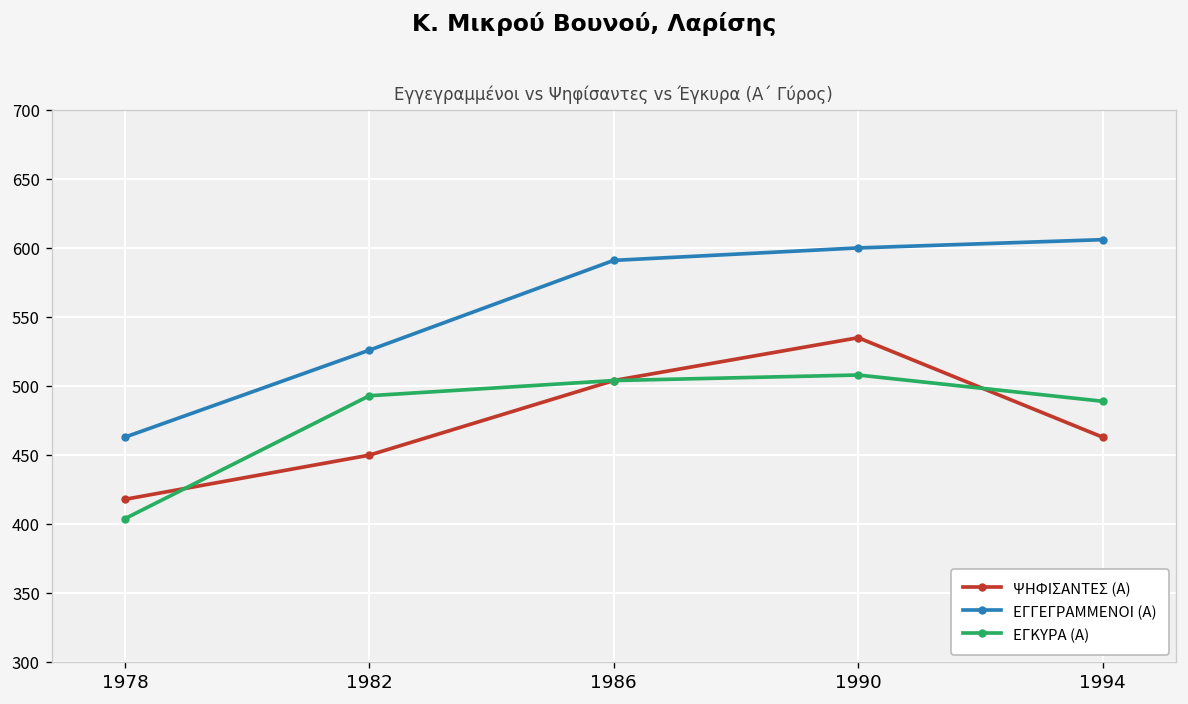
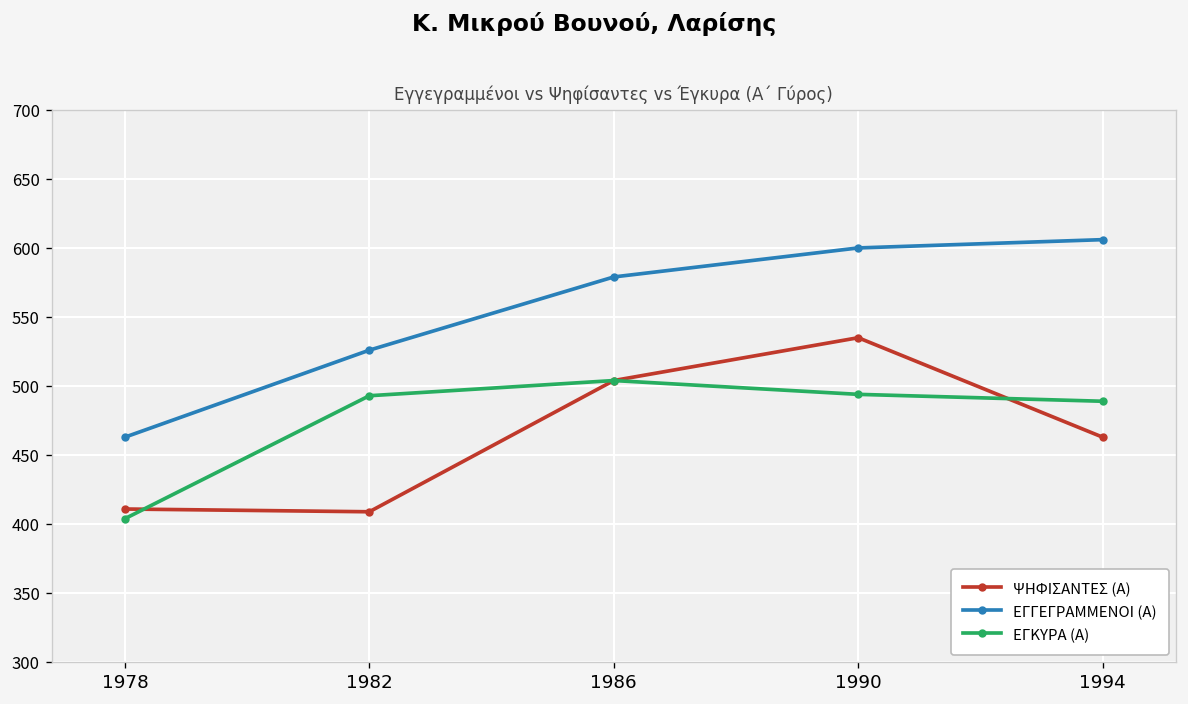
ΨΗΦΙΣΑΝΤΕΣ (Α), 1978: 418 -> 411
ΨΗΦΙΣΑΝΤΕΣ (Α), 1982: 450 -> 409
ΕΓΓΕΓΡΑΜΜΕΝΟΙ (Α), 1986: 591 -> 579
ΕΓΚΥΡΑ (Α), 1990: 508 -> 494
